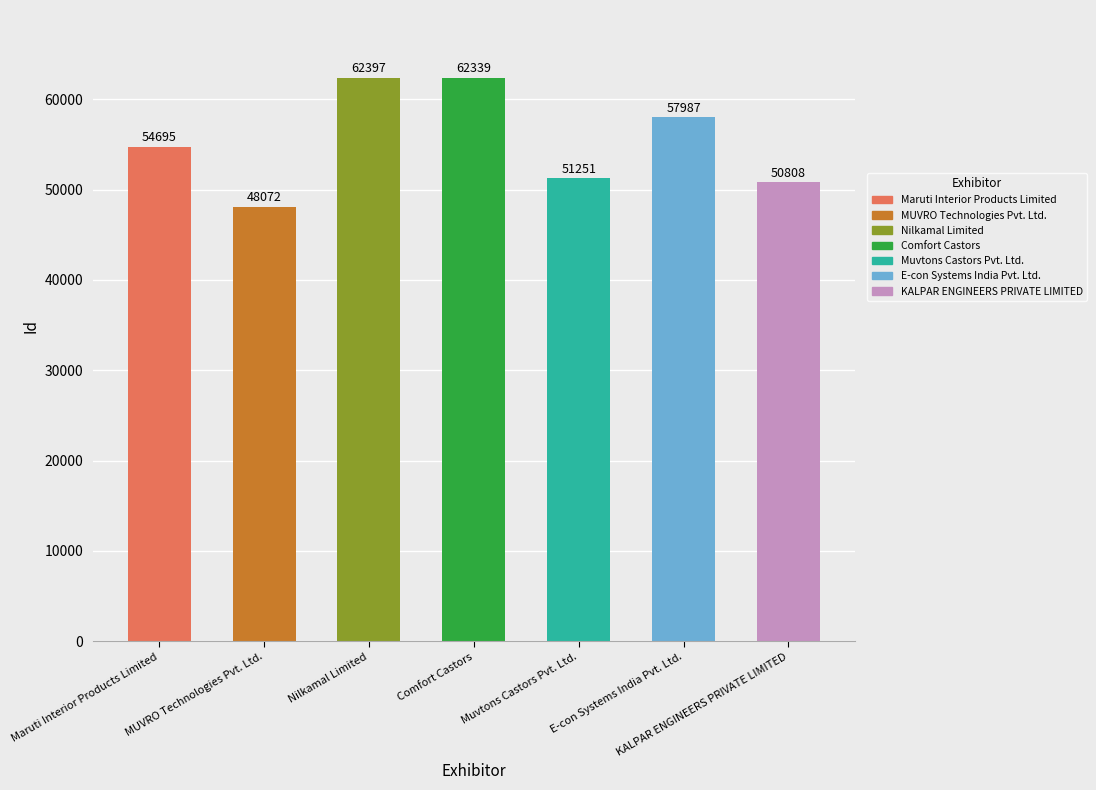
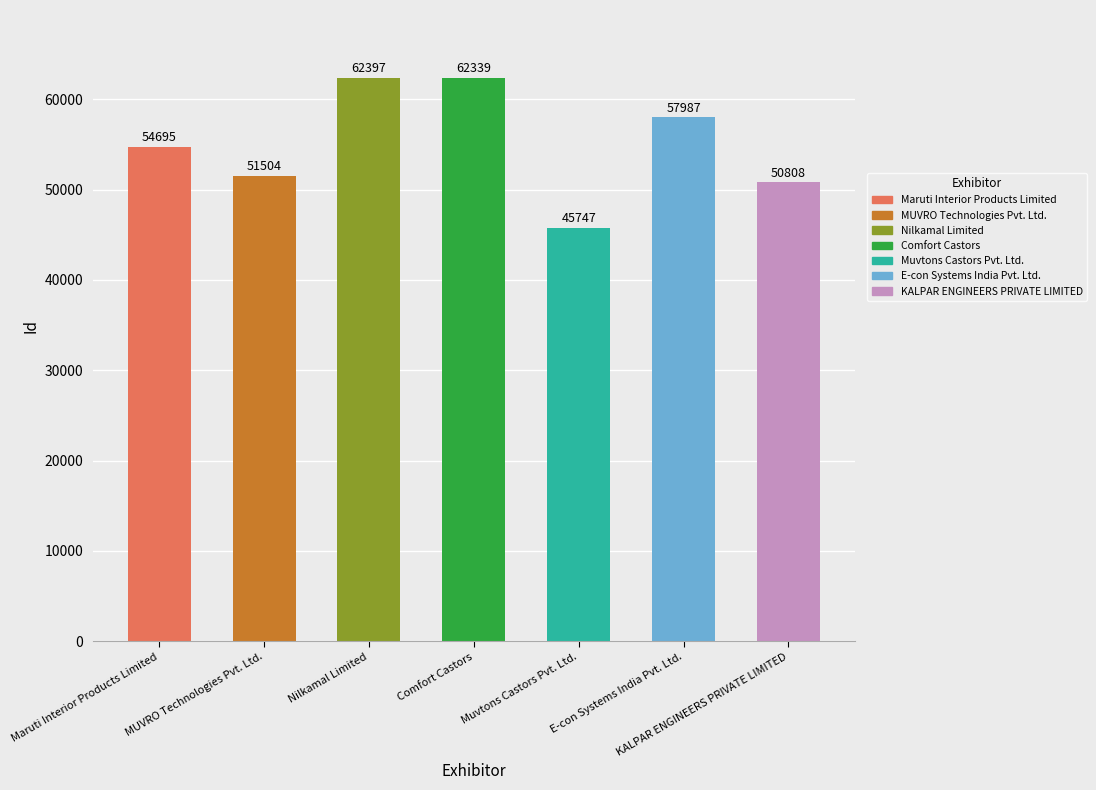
MUVRO Technologies Pvt. Ltd.: 48072 -> 51504
Muvtons Castors Pvt. Ltd.: 51251 -> 45747
